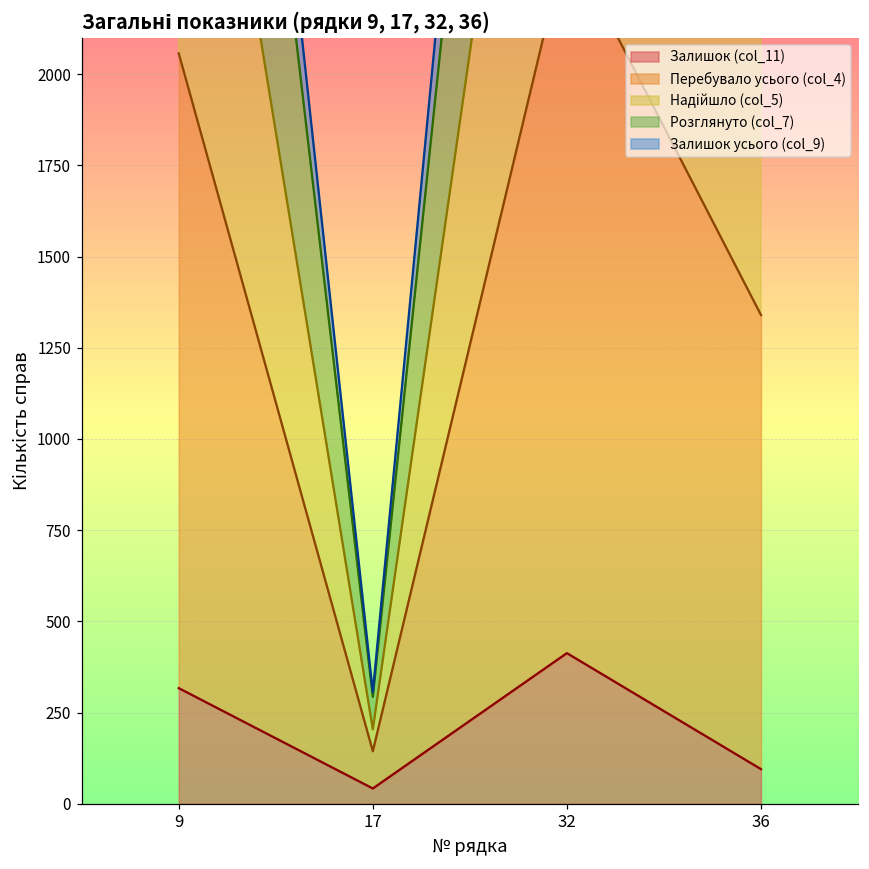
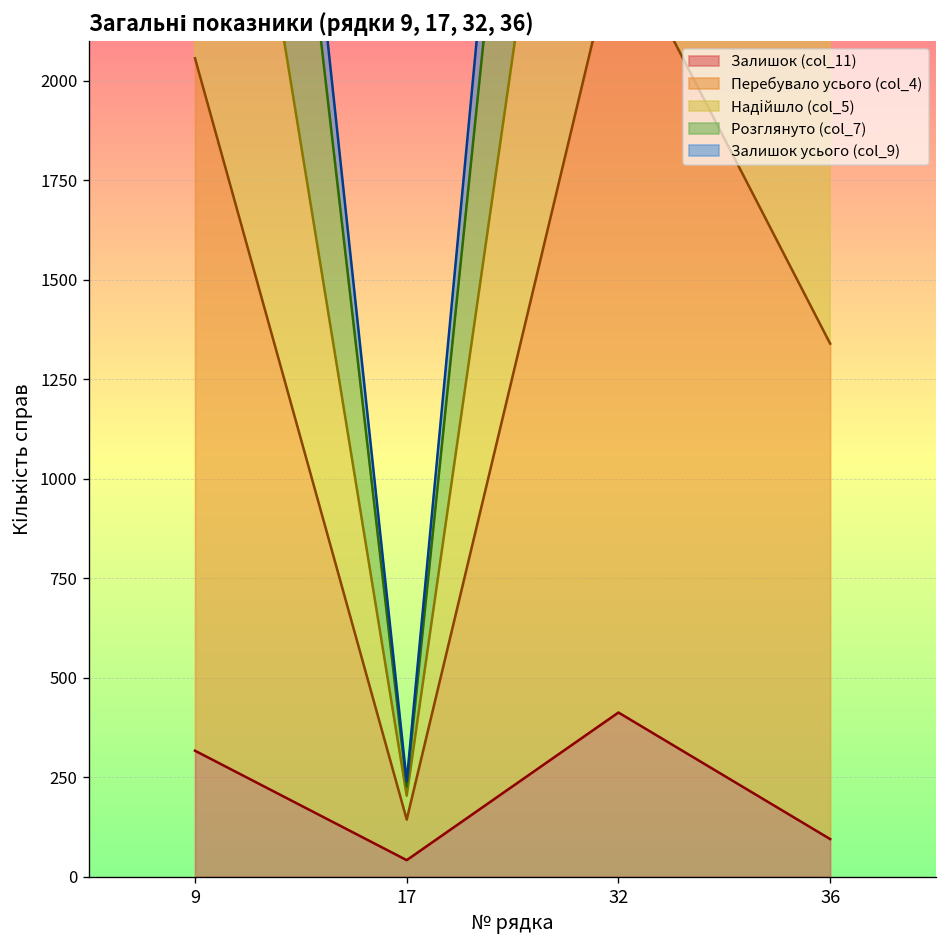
Розглянуто (col_7), 17: 90 -> 20
